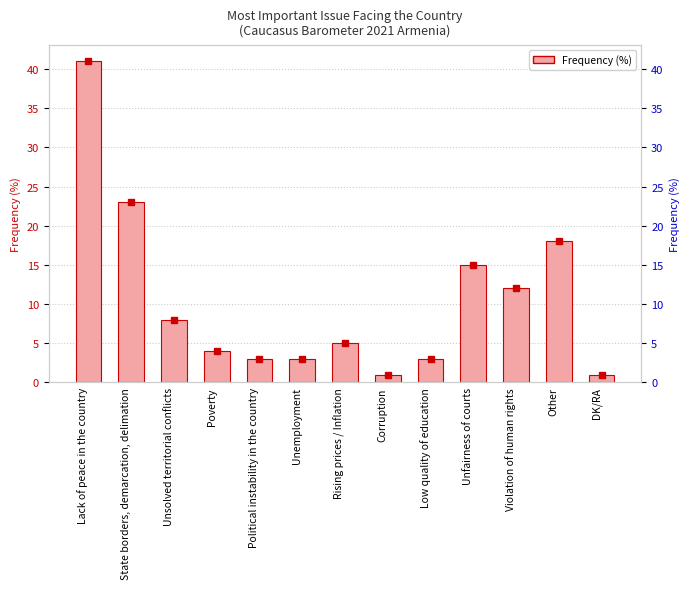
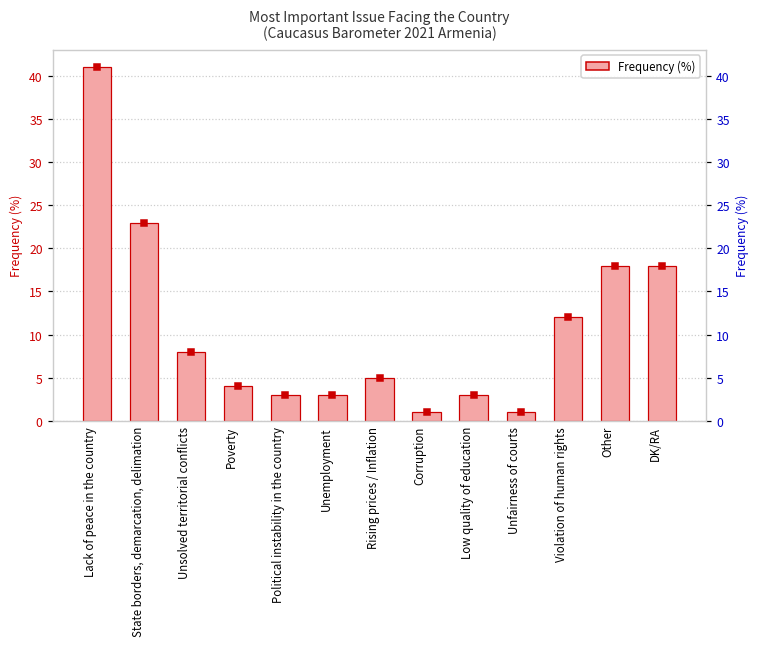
Frequency (%), Unfairness of courts: 15 -> 1
Frequency (%), DK/RA: 1 -> 18
